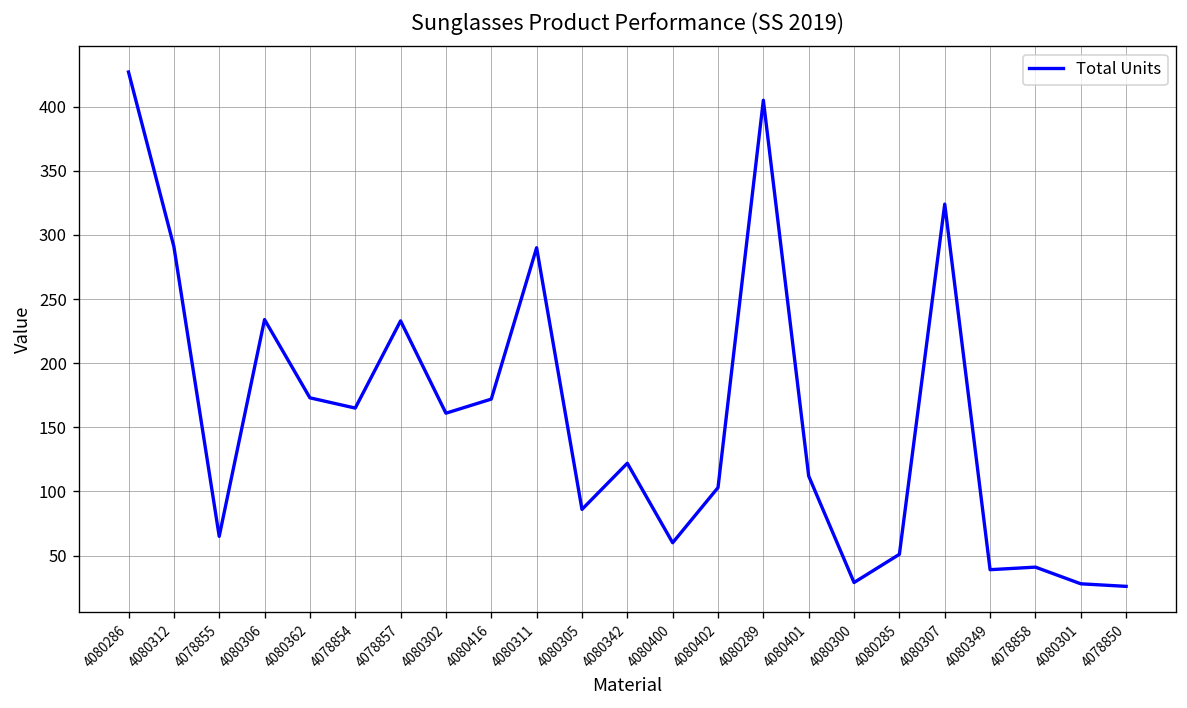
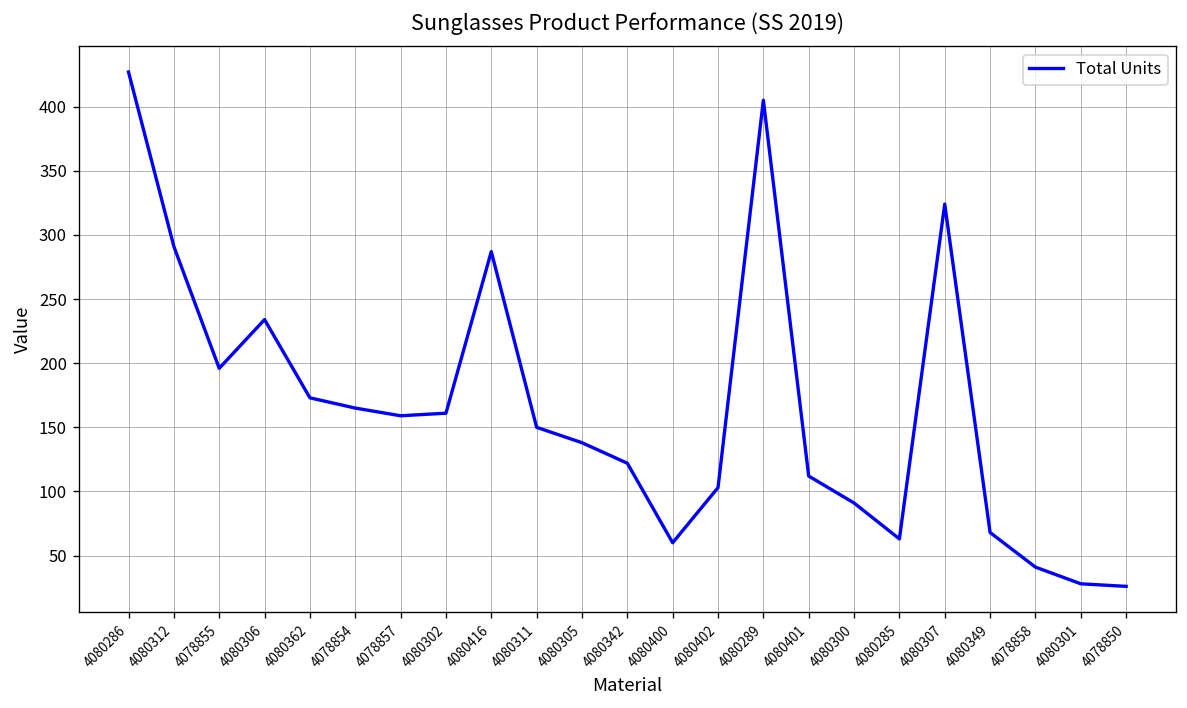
4078855: 65 -> 196
4078857: 233 -> 159
4080416: 172 -> 287
4080311: 290 -> 150
4080305: 86 -> 138
4080300: 29 -> 91
4080285: 51 -> 63
4080349: 39 -> 68
